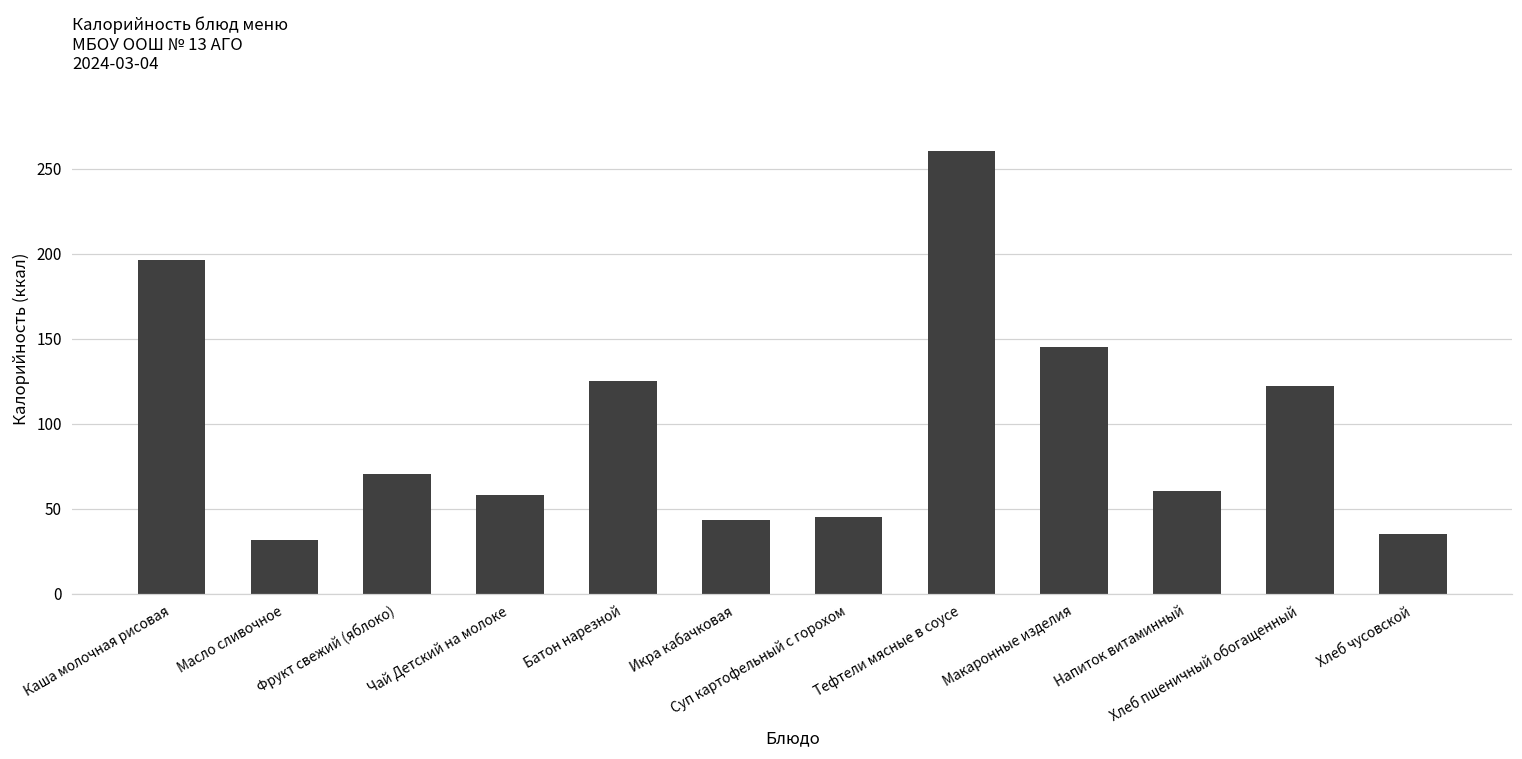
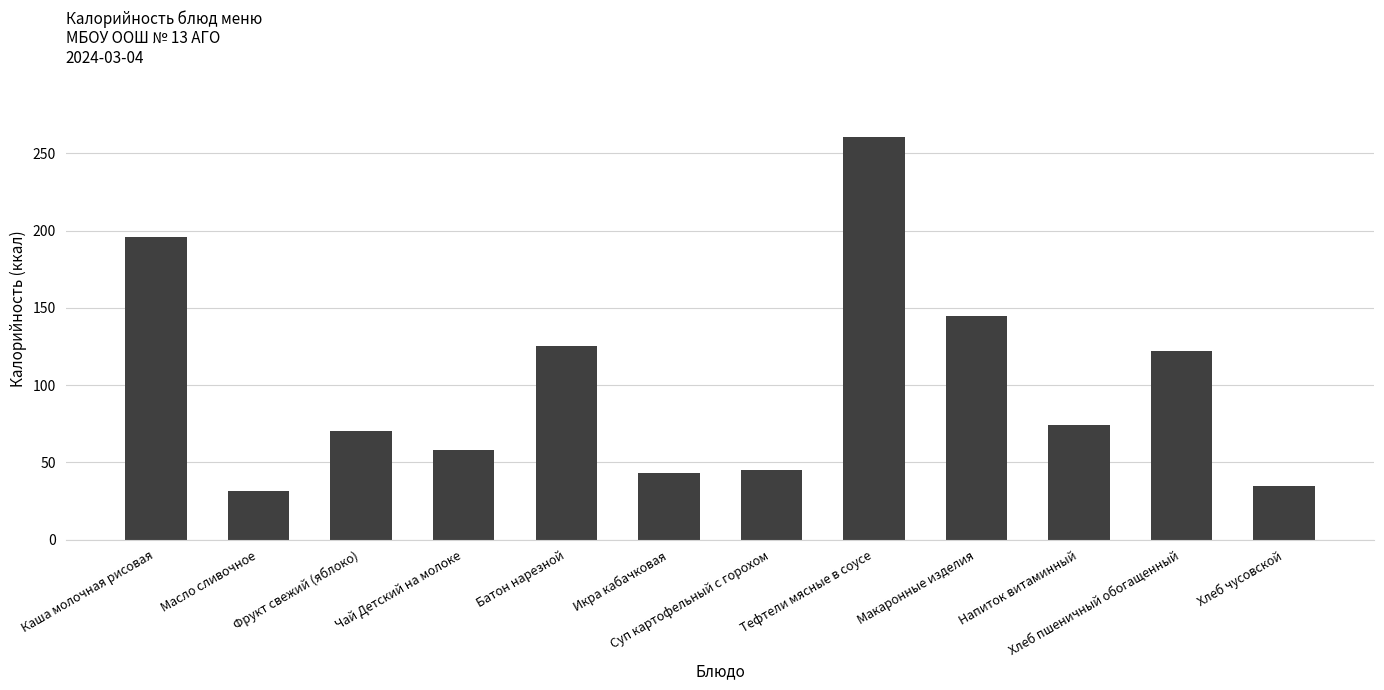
Напиток витаминный: 61 -> 74
